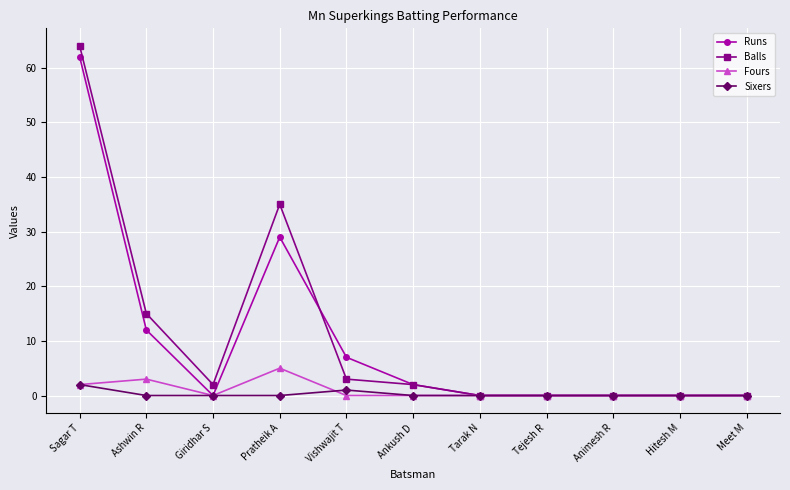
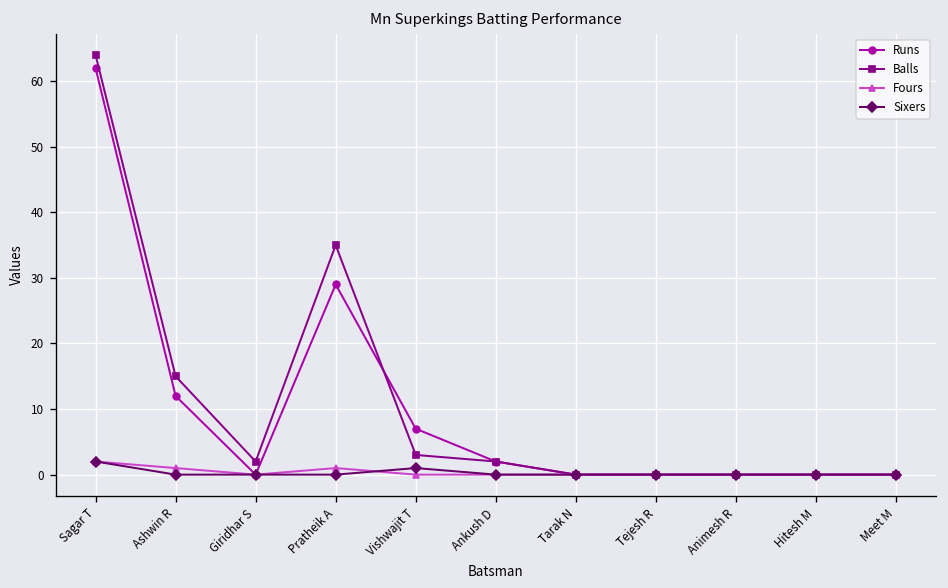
Fours, Ashwin R: 3 -> 1
Fours, Pratheik A: 5 -> 1
